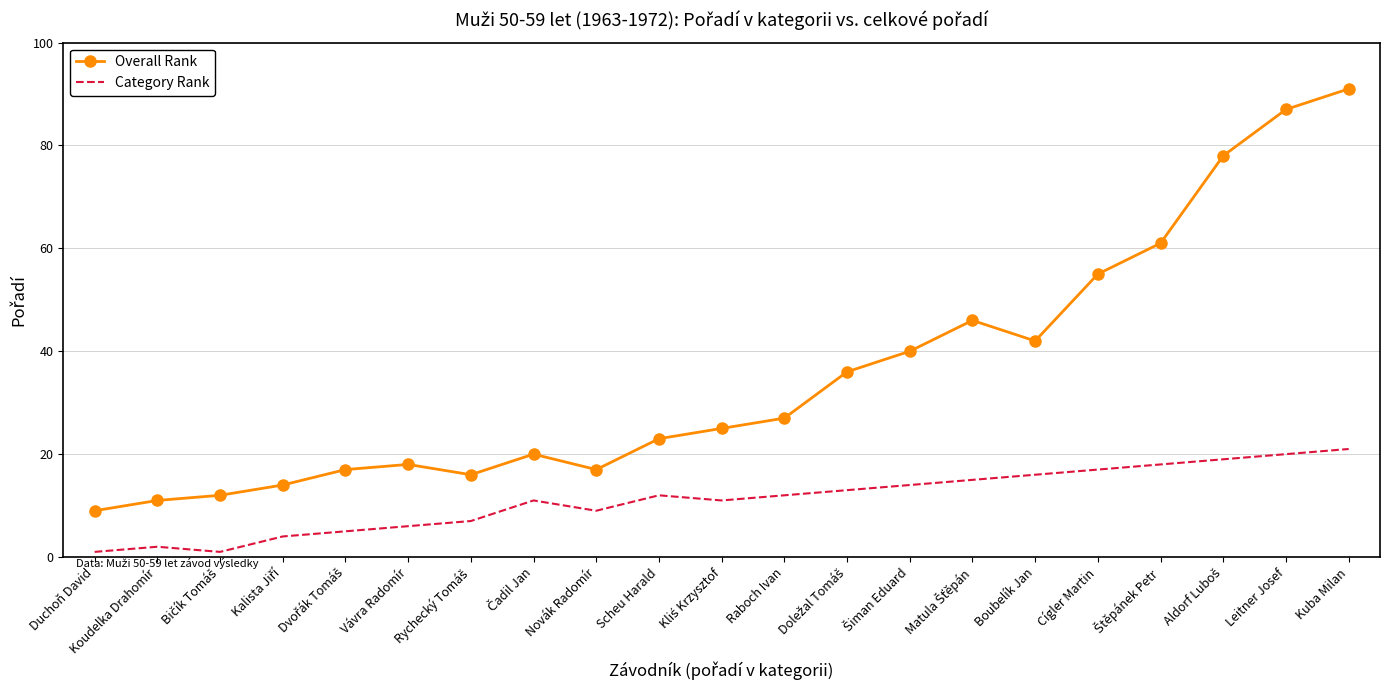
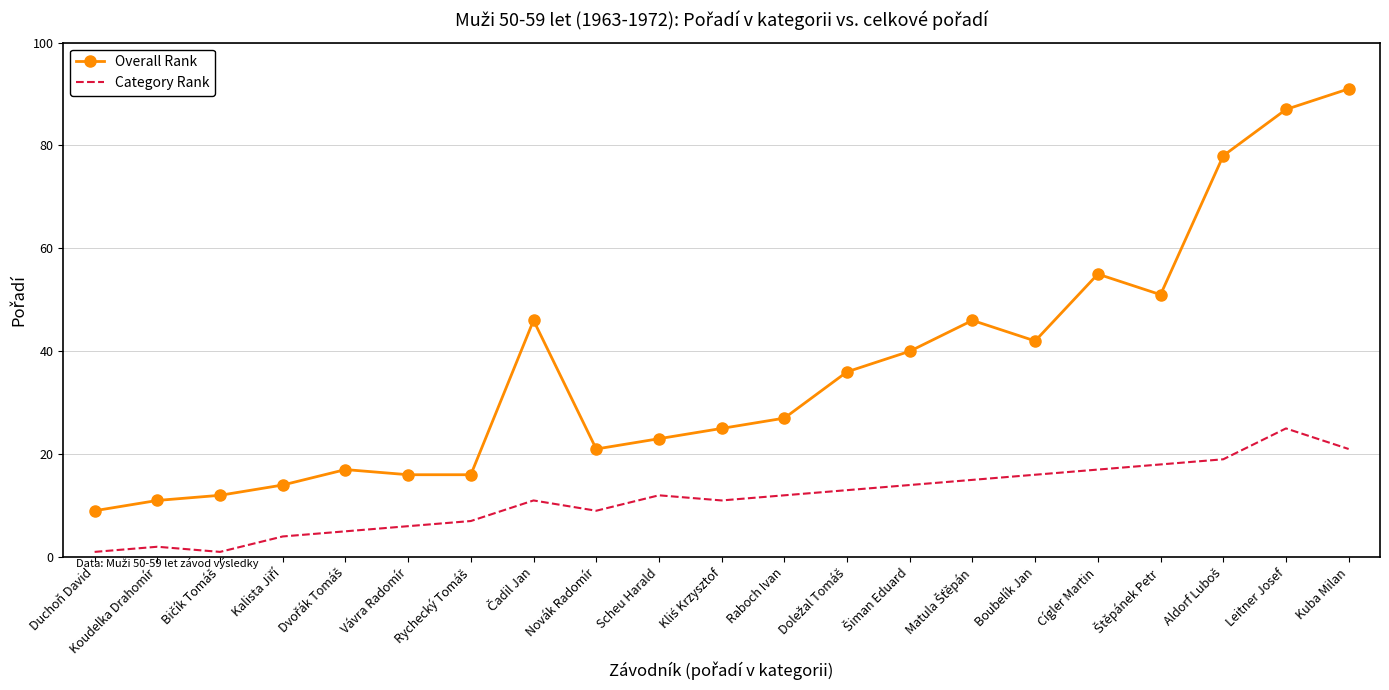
Overall Rank, Vávra Radomír: 18 -> 16
Overall Rank, Čadil Jan: 20 -> 46
Overall Rank, Novák Radomír: 17 -> 21
Overall Rank, Štěpánek Petr: 61 -> 51
Category Rank, Leitner Josef: 20 -> 25
